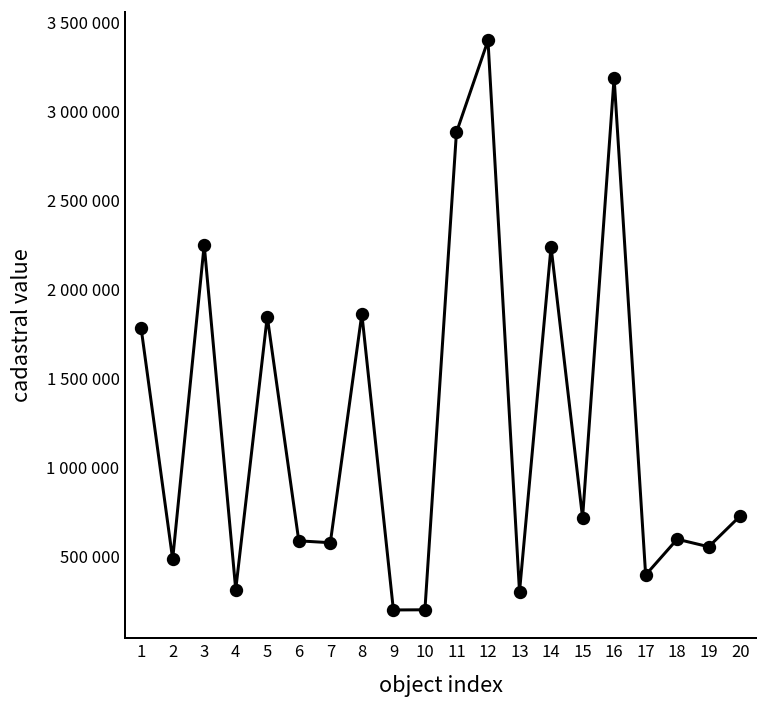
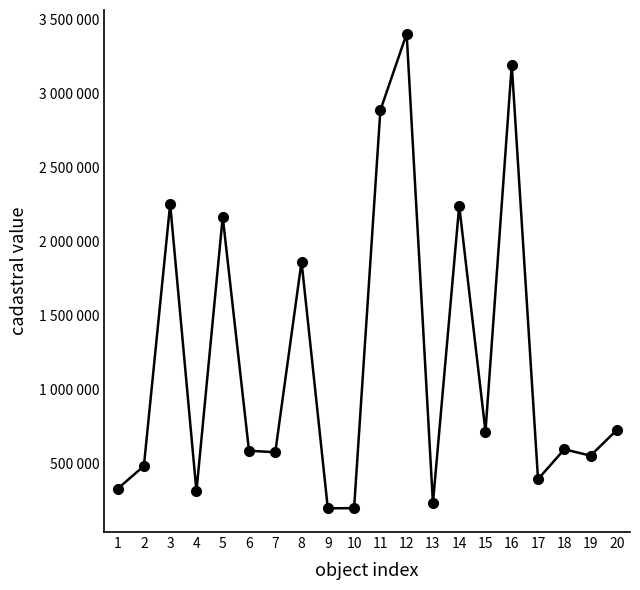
1: 1780000 -> 330000
5: 1850000 -> 2170000
13: 300000 -> 230000
